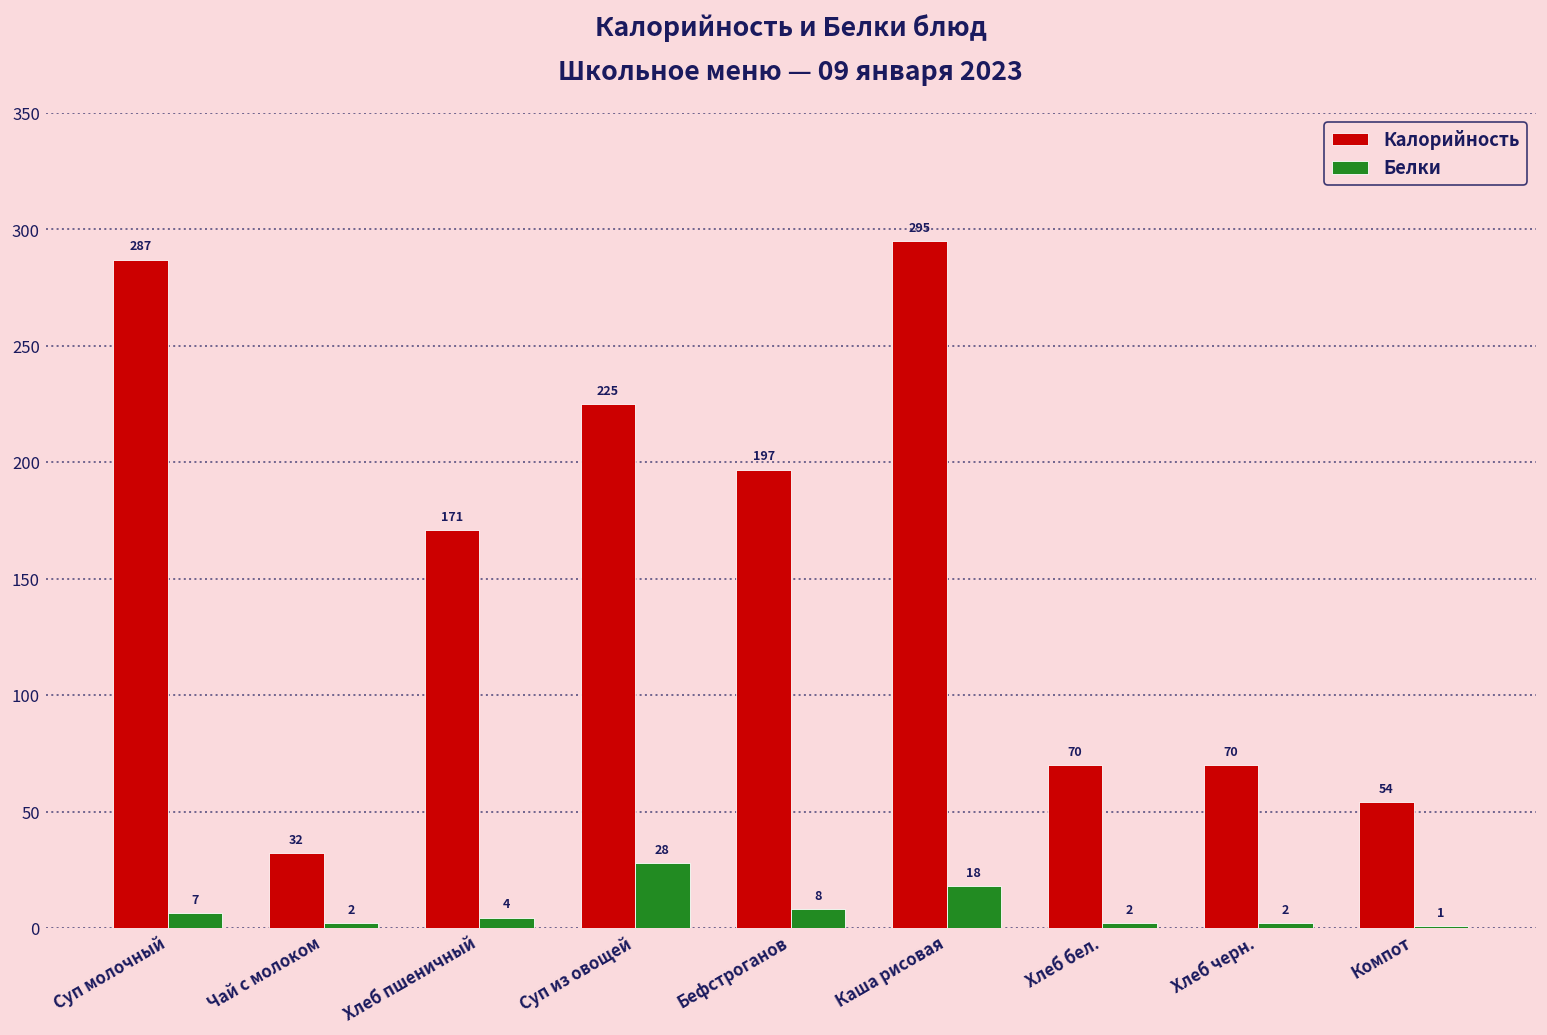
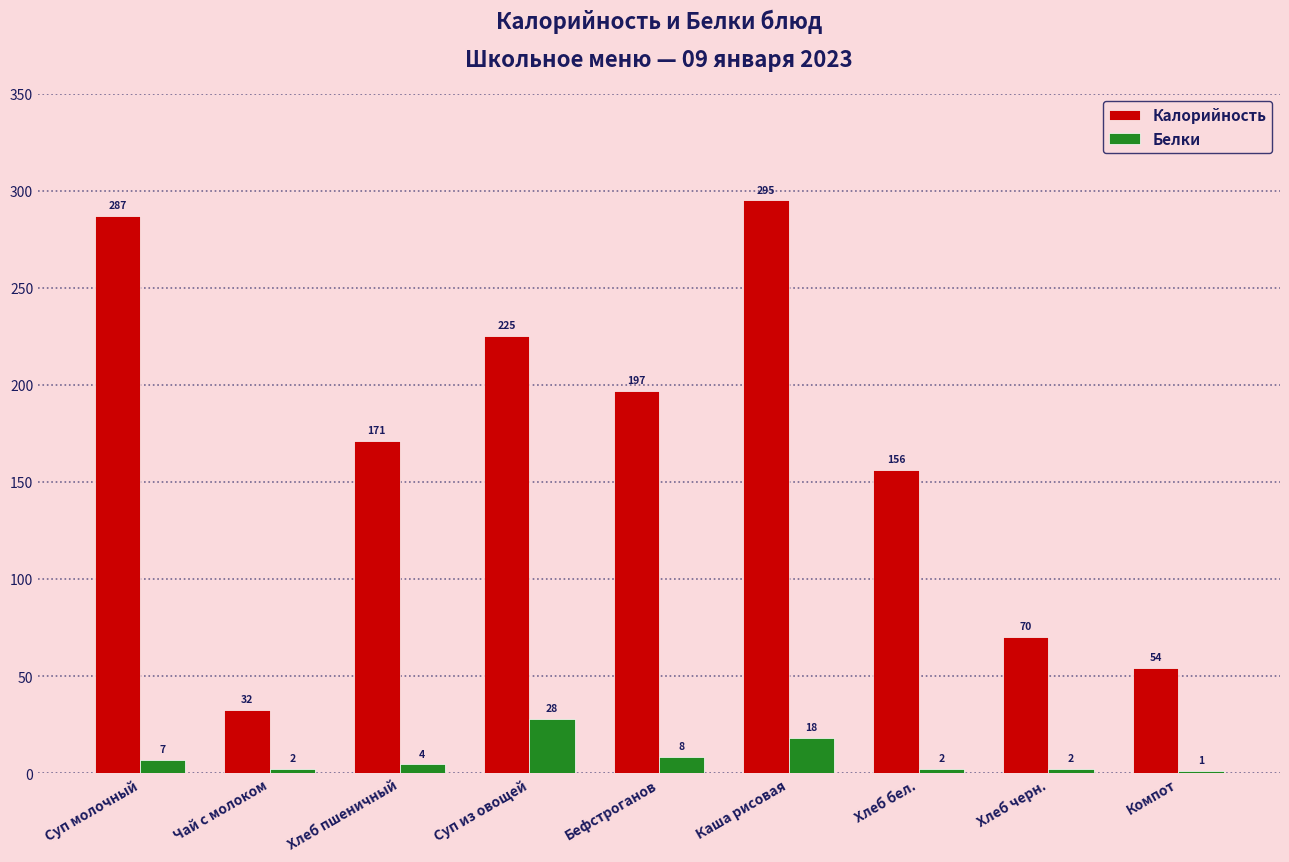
Калорийность, Хлеб бел.: 70 -> 156
